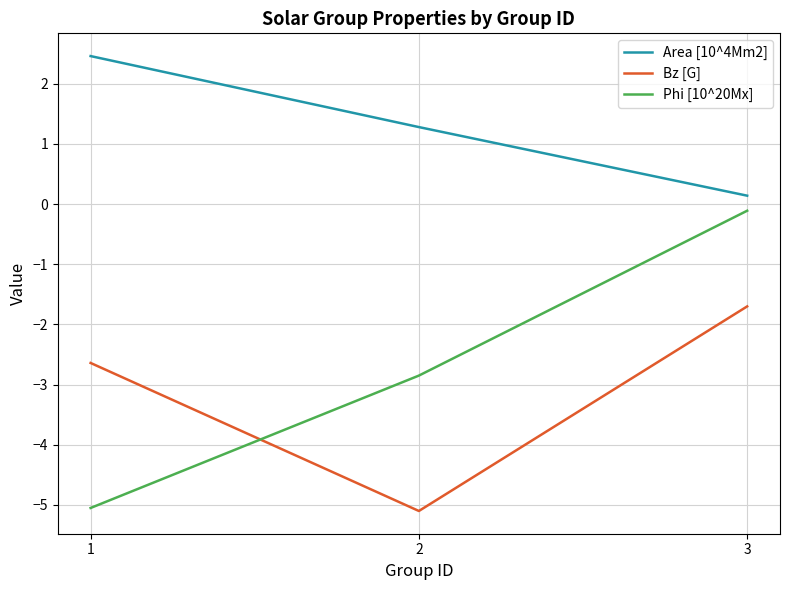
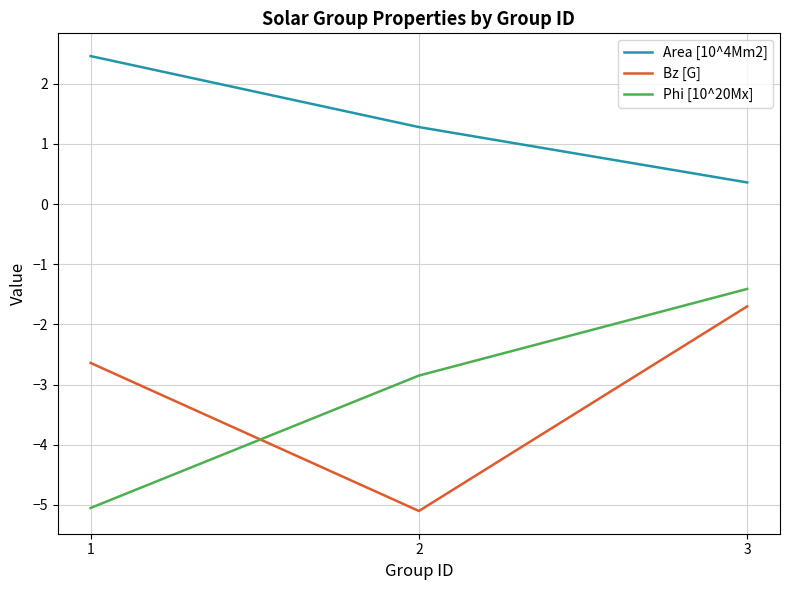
Area [10^4Mm2], 3: 0.1 -> 0.4
Phi [10^20Mx], 3: -0.1 -> -1.4
